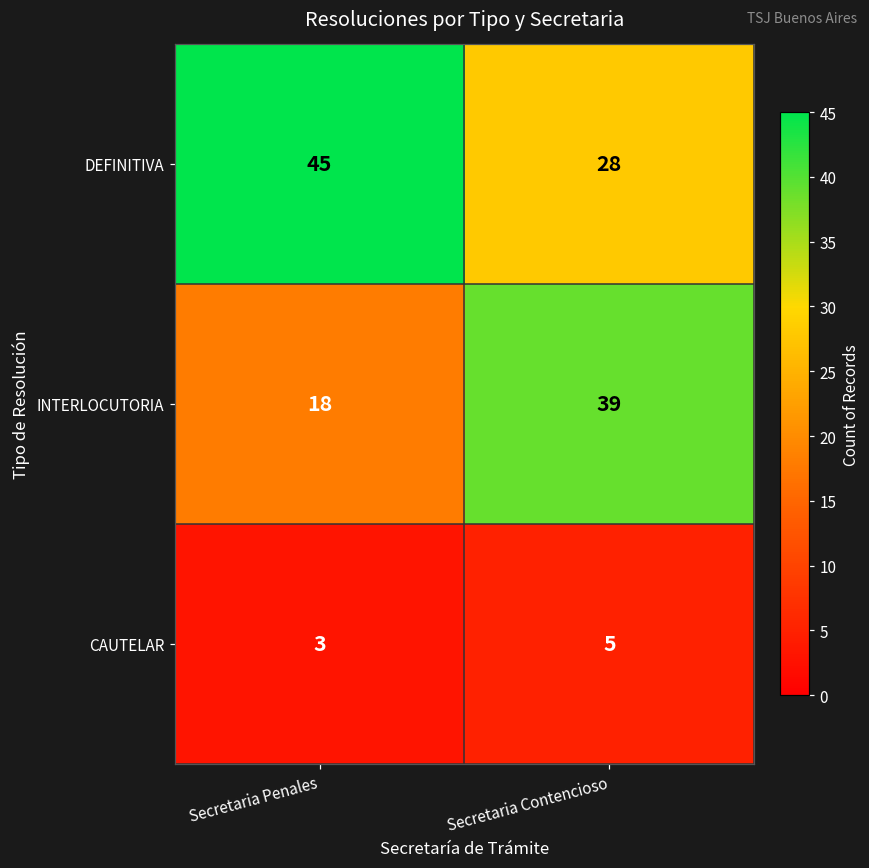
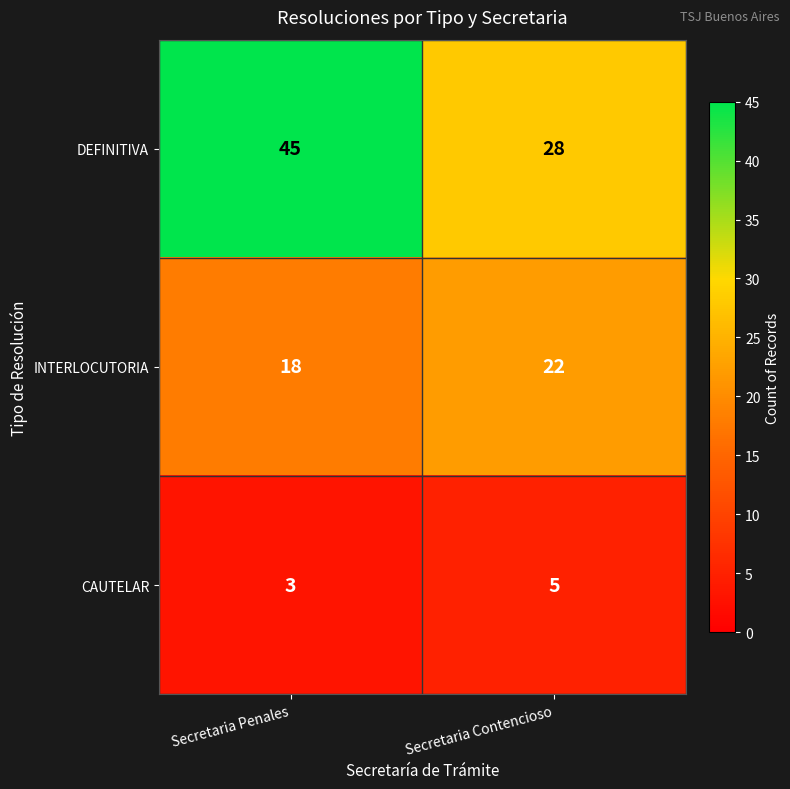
INTERLOCUTORIA, Secretaria Contencioso: 39 -> 22
